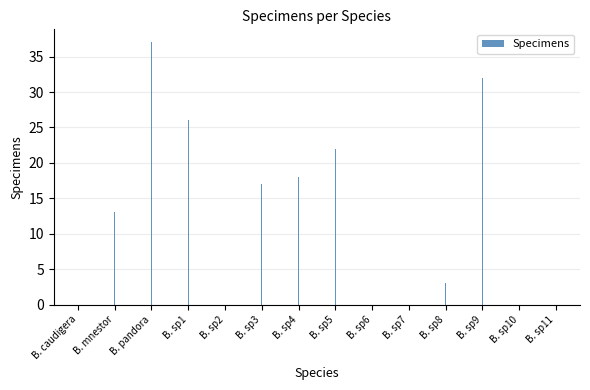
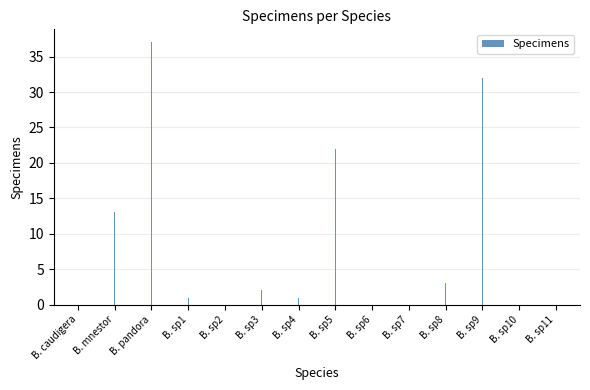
B. sp1: 26 -> 1
B. sp3: 17 -> 2
B. sp4: 18 -> 1
